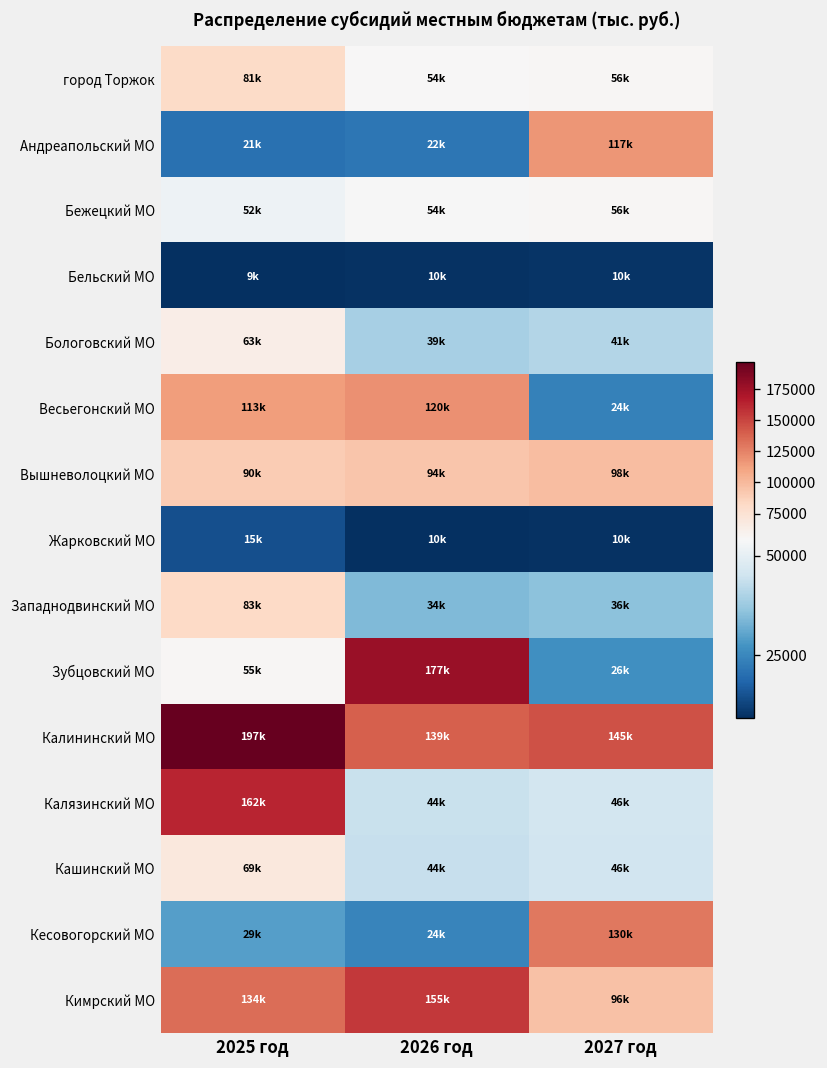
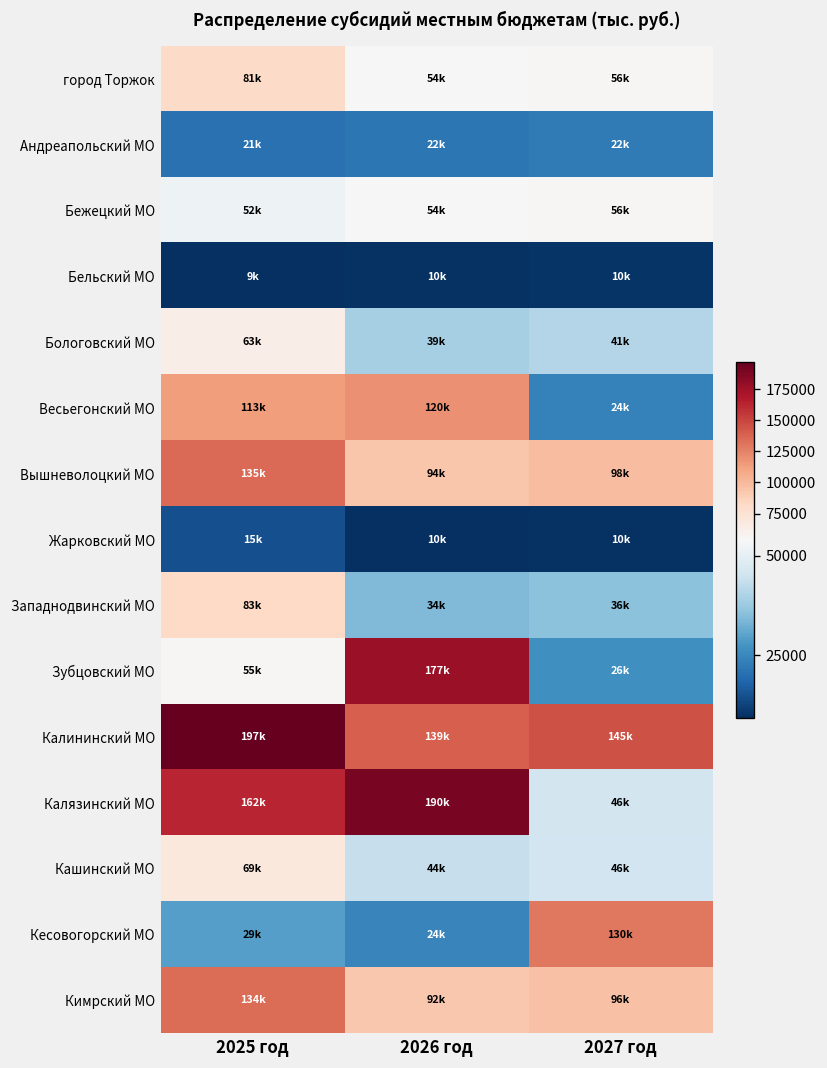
Андреапольский МО, 2027 год: 117k -> 22k
Вышневолоцкий МО, 2025 год: 90k -> 135k
Калязинский МО, 2026 год: 44k -> 190k
Кимрский МО, 2026 год: 155k -> 92k
